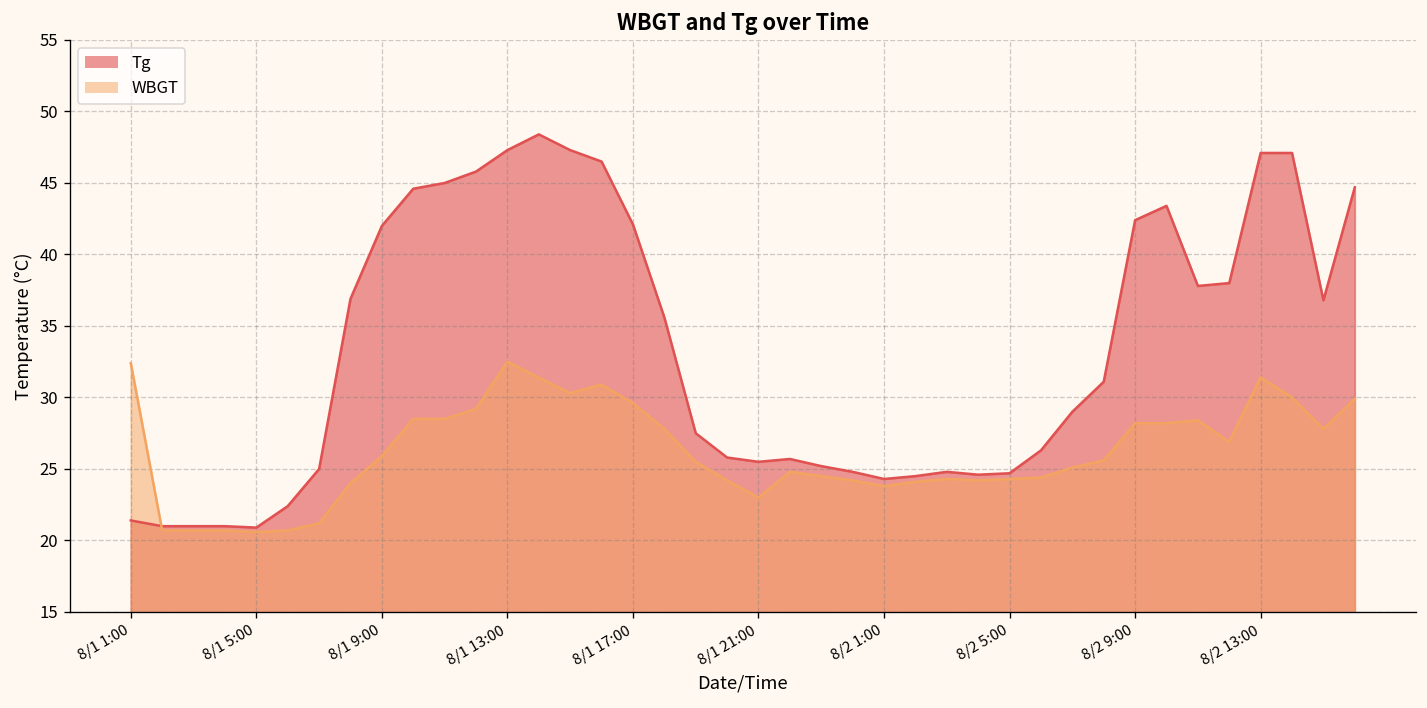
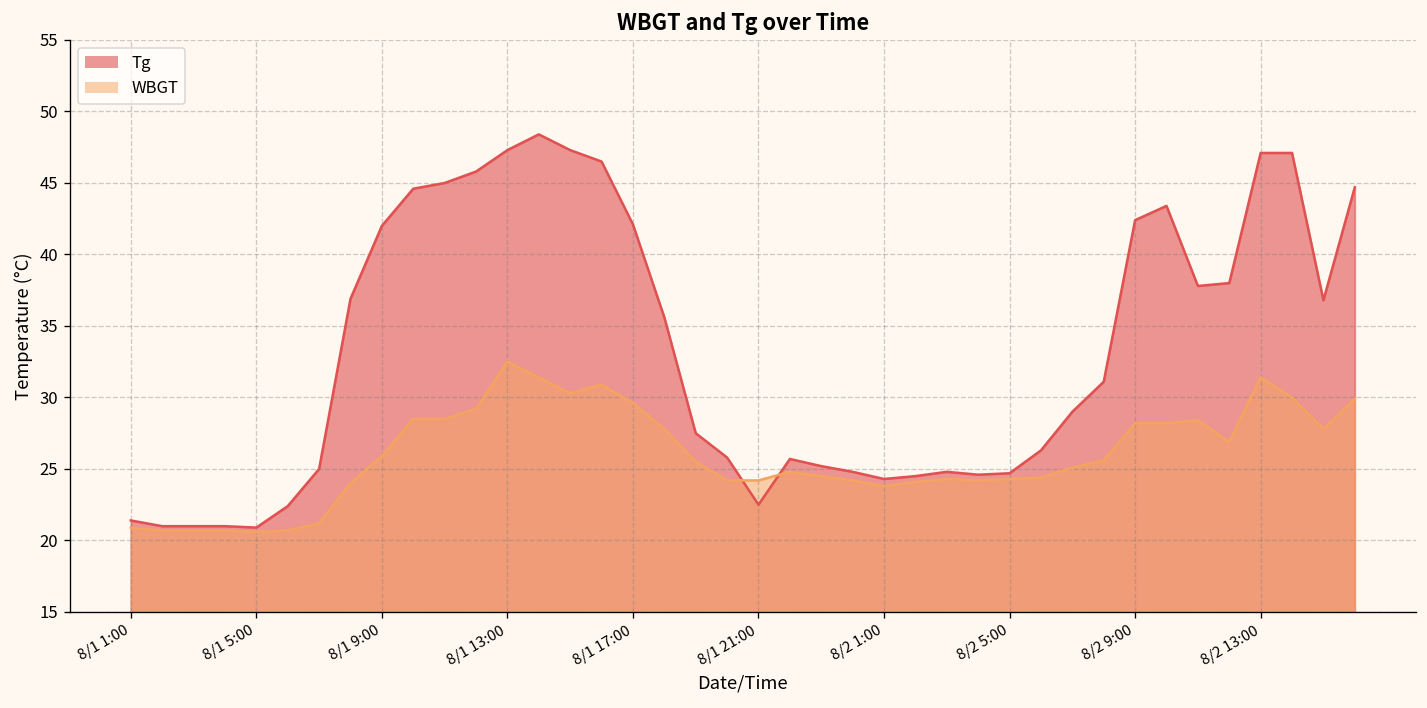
WBGT, 8/1 1:00: 32.4 -> 20.9
Tg, 8/1 21:00: 25.5 -> 22.5
WBGT, 8/1 21:00: 23.0 -> 24.2
